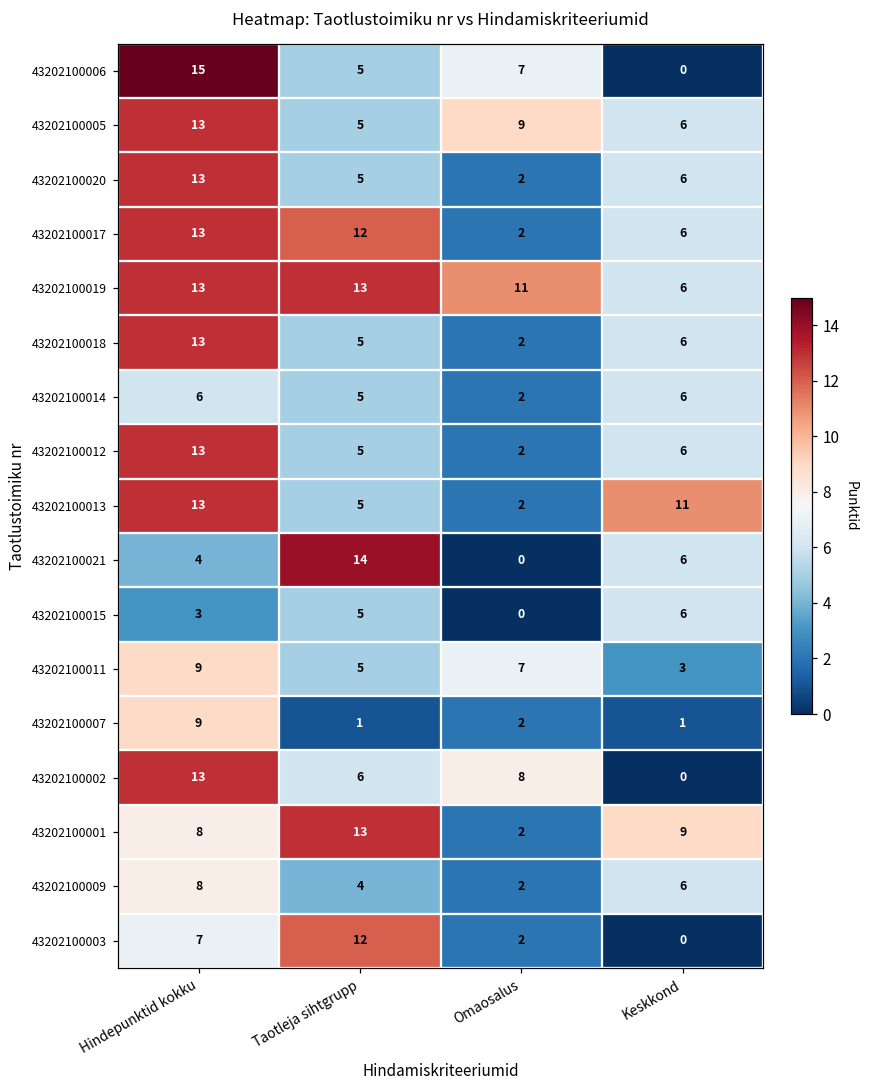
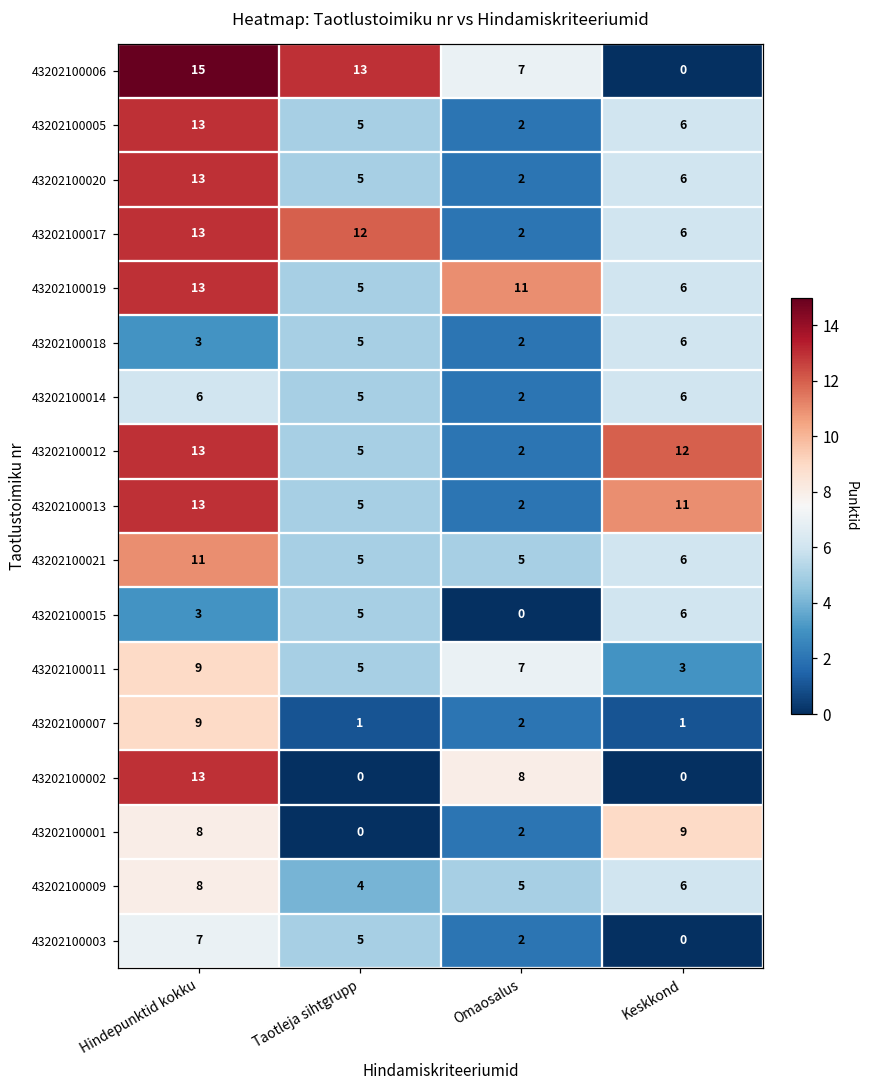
43202100006, Taotleja sihtgrupp: 5 -> 13
43202100005, Omaosalus: 9 -> 2
43202100019, Taotleja sihtgrupp: 13 -> 5
43202100018, Hindepunktid kokku: 13 -> 3
43202100012, Keskkond: 6 -> 12
43202100021, Hindepunktid kokku: 4 -> 11
43202100021, Taotleja sihtgrupp: 14 -> 5
43202100021, Omaosalus: 0 -> 5
43202100002, Taotleja sihtgrupp: 6 -> 0
43202100001, Taotleja sihtgrupp: 13 -> 0
43202100009, Omaosalus: 2 -> 5
43202100003, Taotleja sihtgrupp: 12 -> 5
